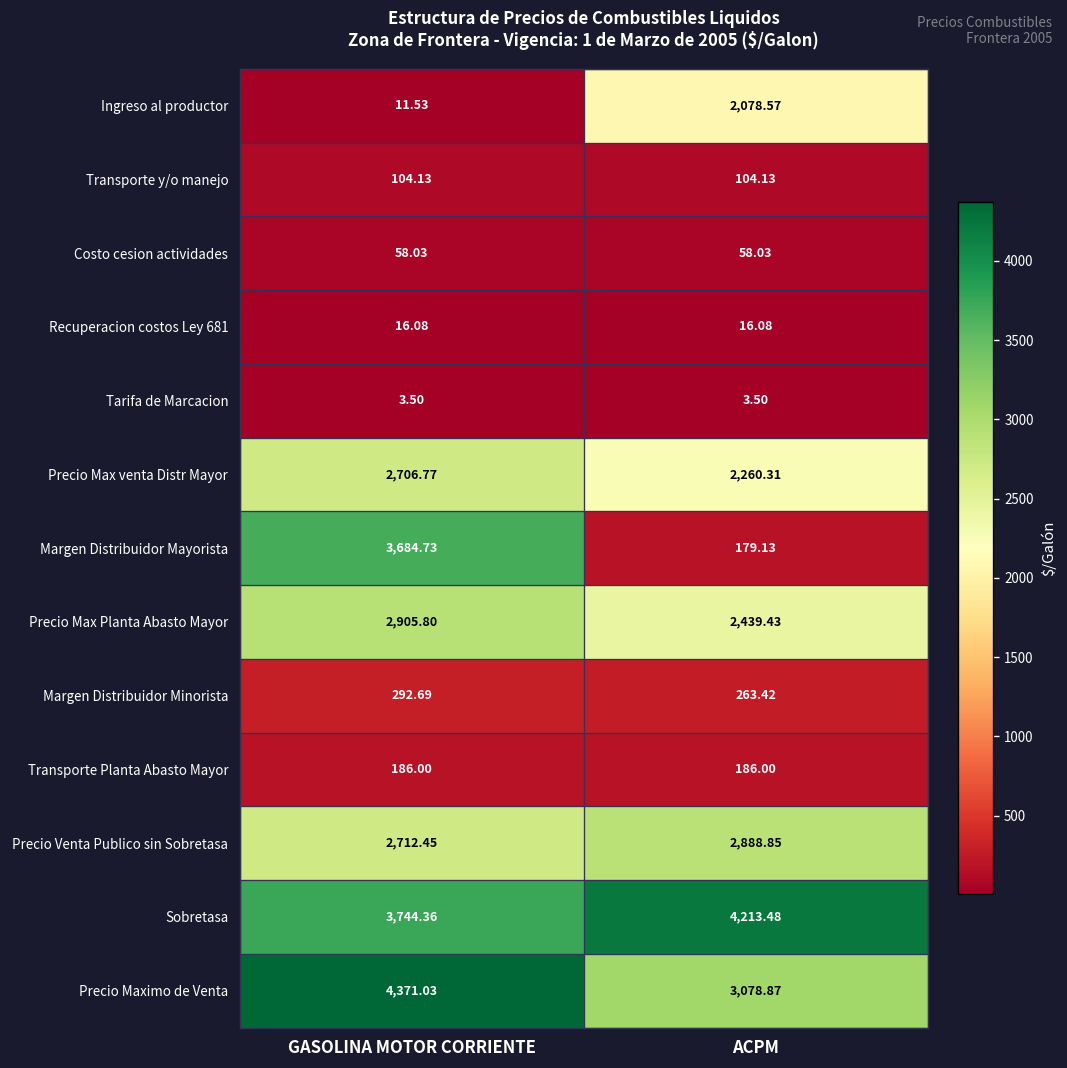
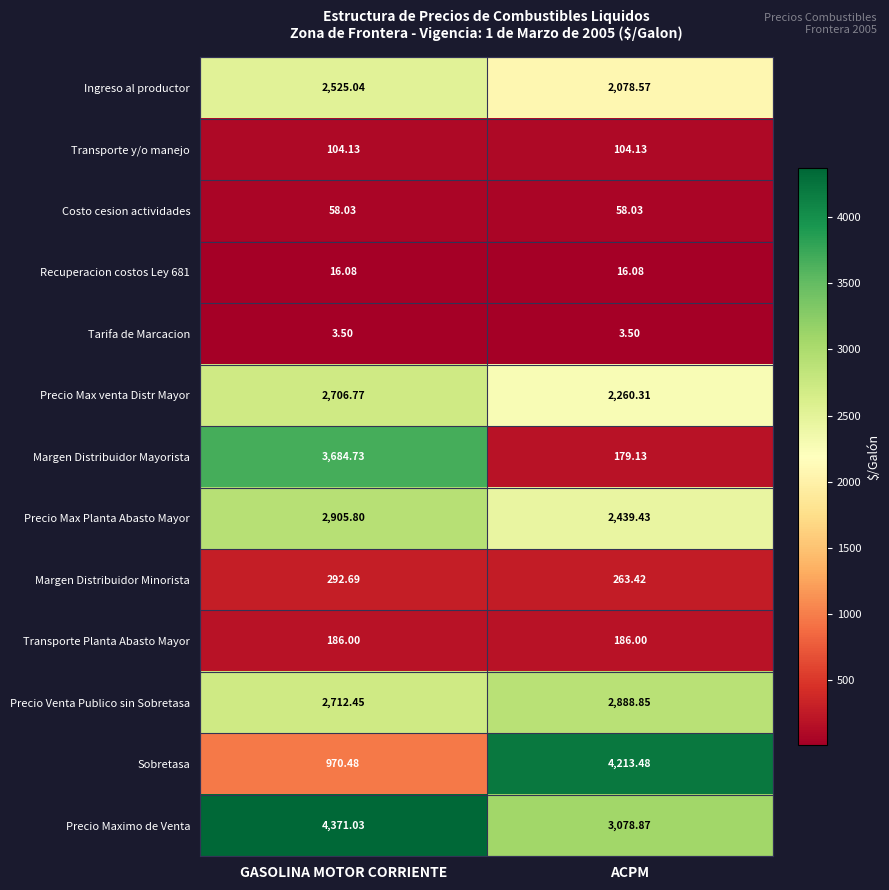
Ingreso al productor, GASOLINA MOTOR CORRIENTE: 11.53 -> 2,525.04
Sobretasa, GASOLINA MOTOR CORRIENTE: 3,744.36 -> 970.48
